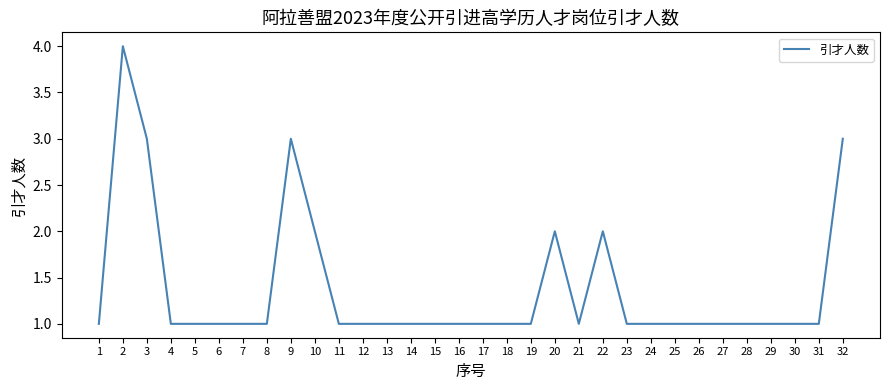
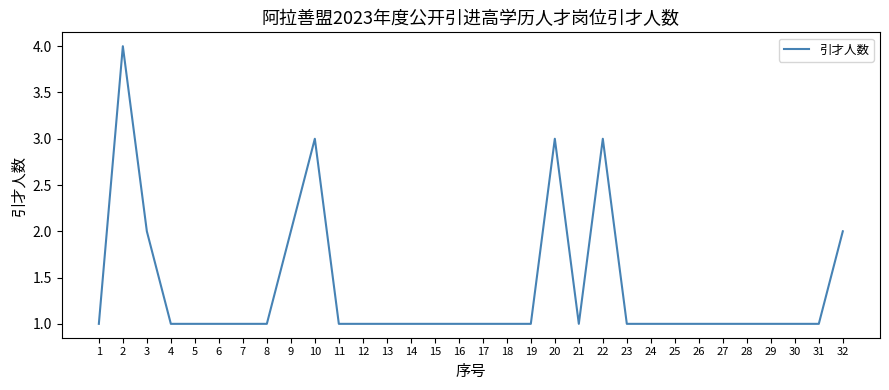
3: 3 -> 2
9: 3 -> 2
10: 2 -> 3
20: 2 -> 3
22: 2 -> 3
32: 3 -> 2
